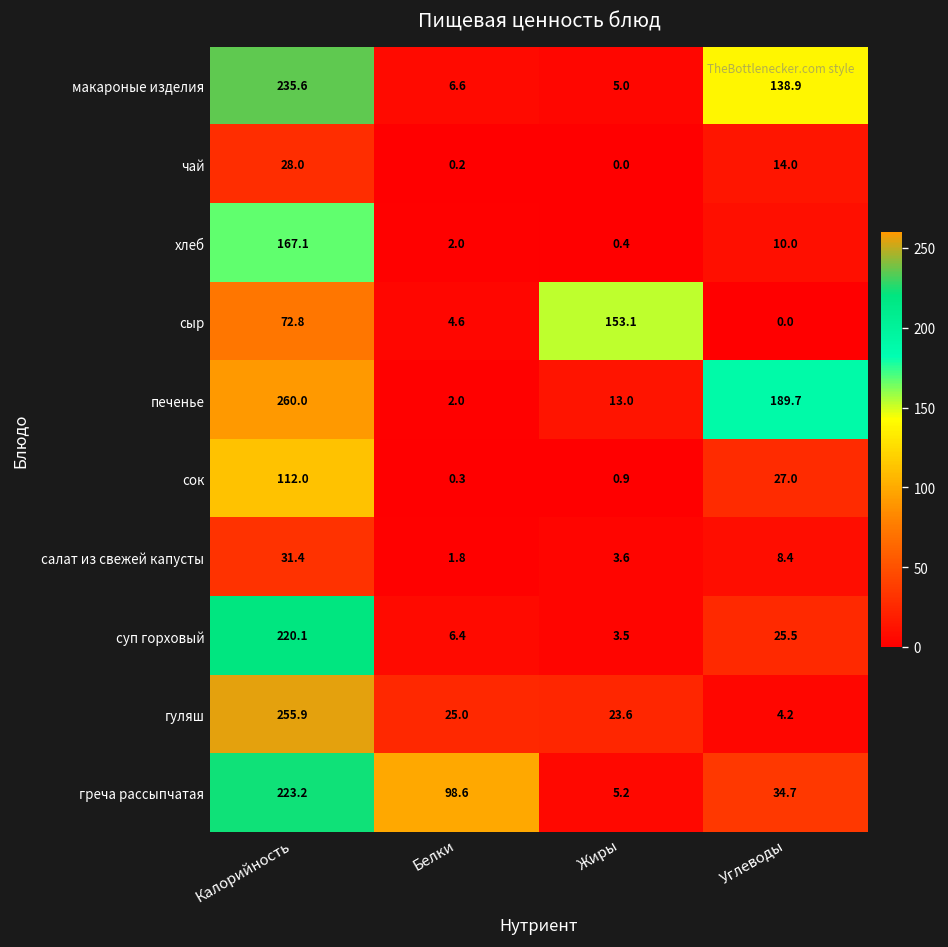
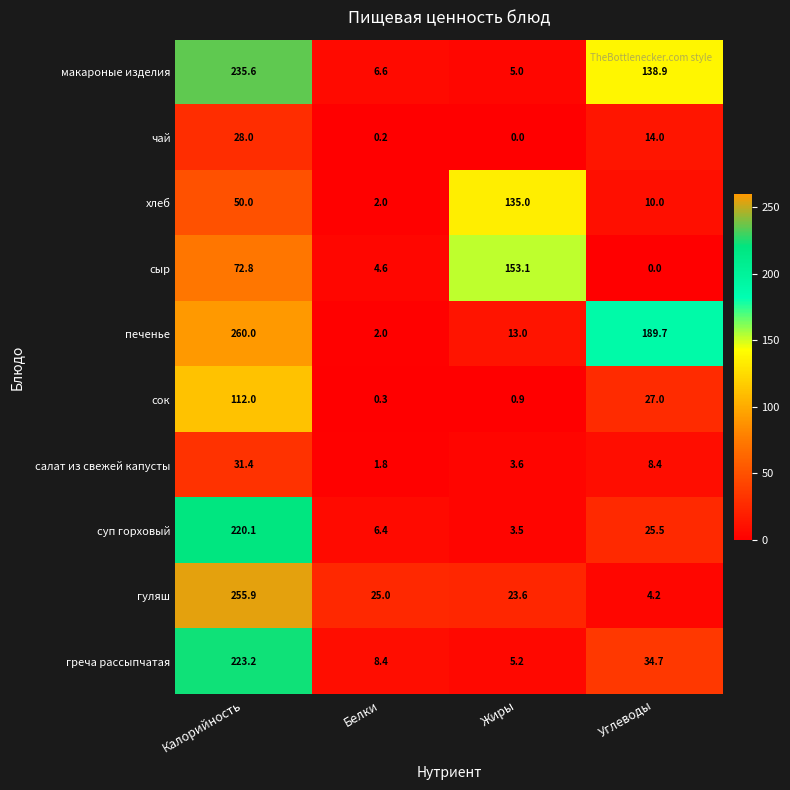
хлеб, Калорийность: 167.1 -> 50.0
хлеб, Жиры: 0.4 -> 135.0
греча рассыпчатая, Белки: 98.6 -> 8.4
